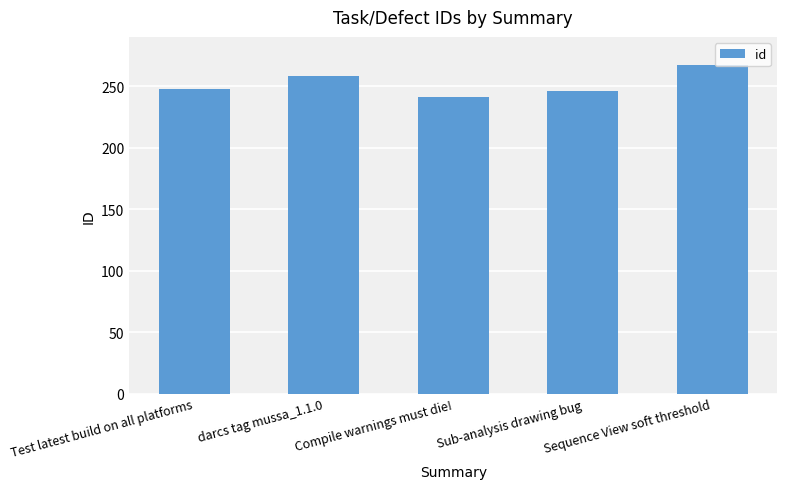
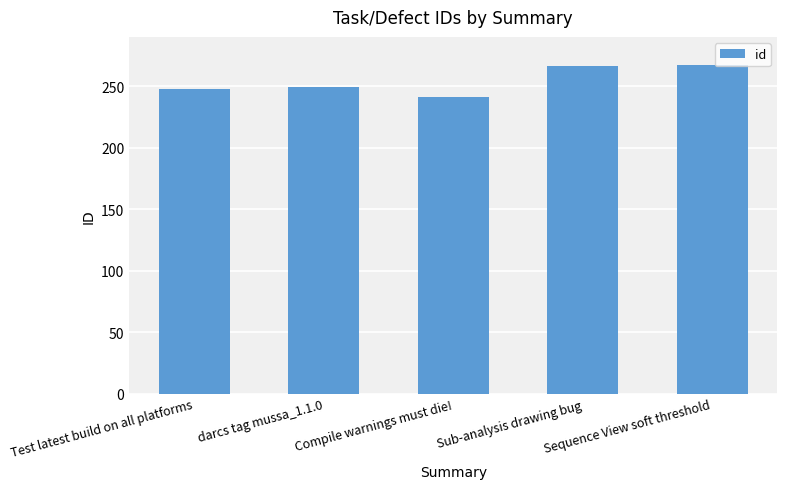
darcs tag mussa_1.1.0: 258 -> 249
Sub-analysis drawing bug: 246 -> 266
